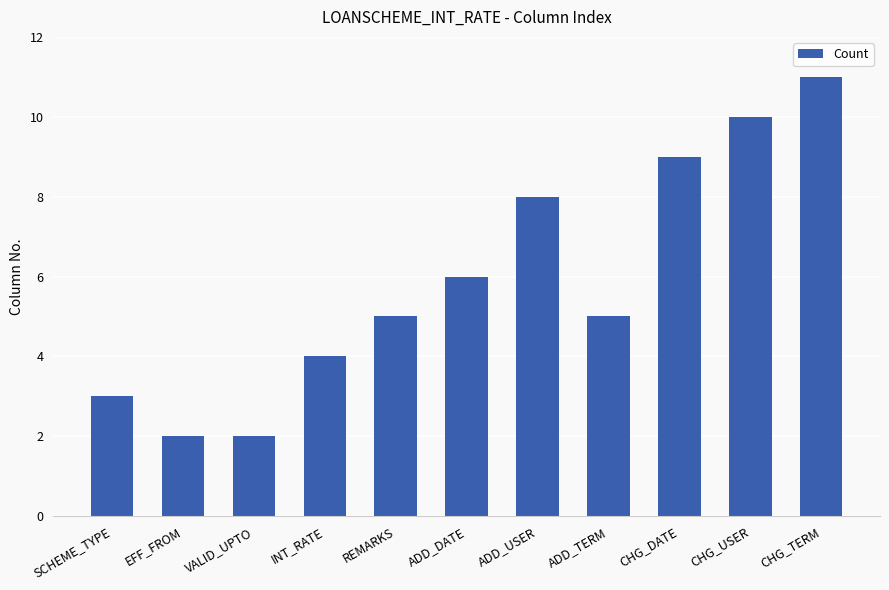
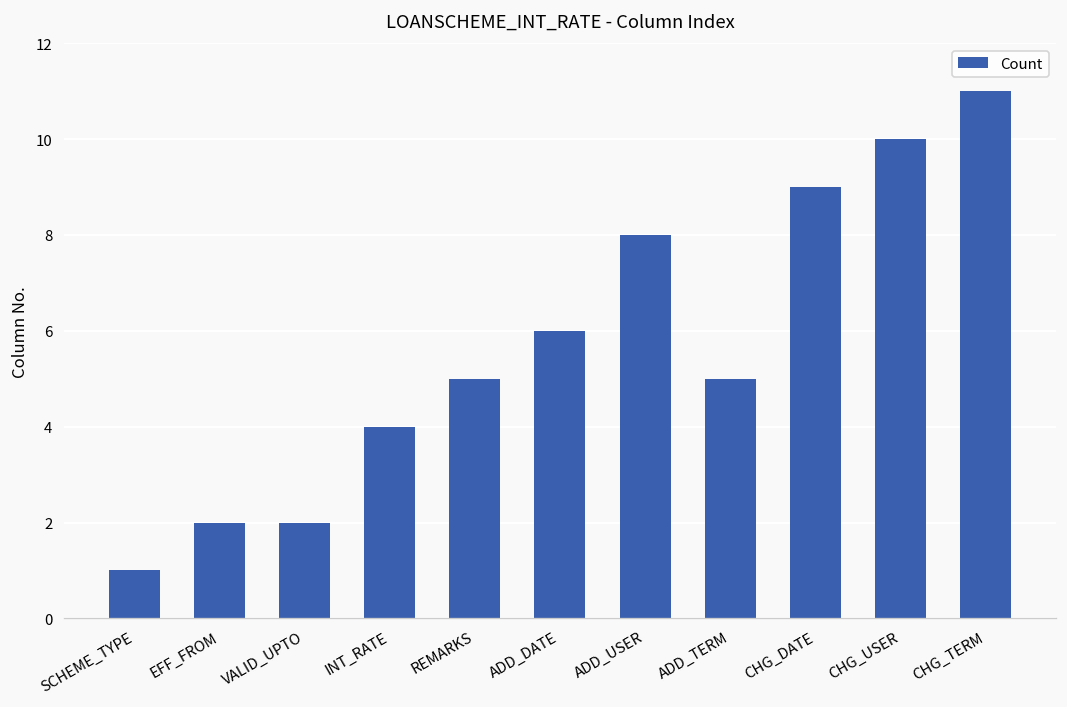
SCHEME_TYPE: 3 -> 1
